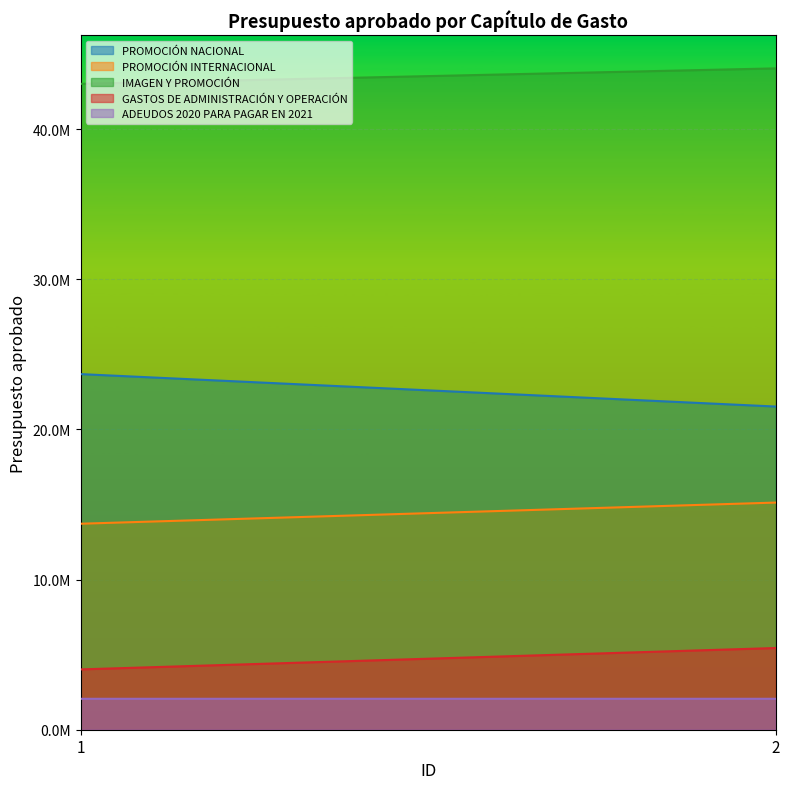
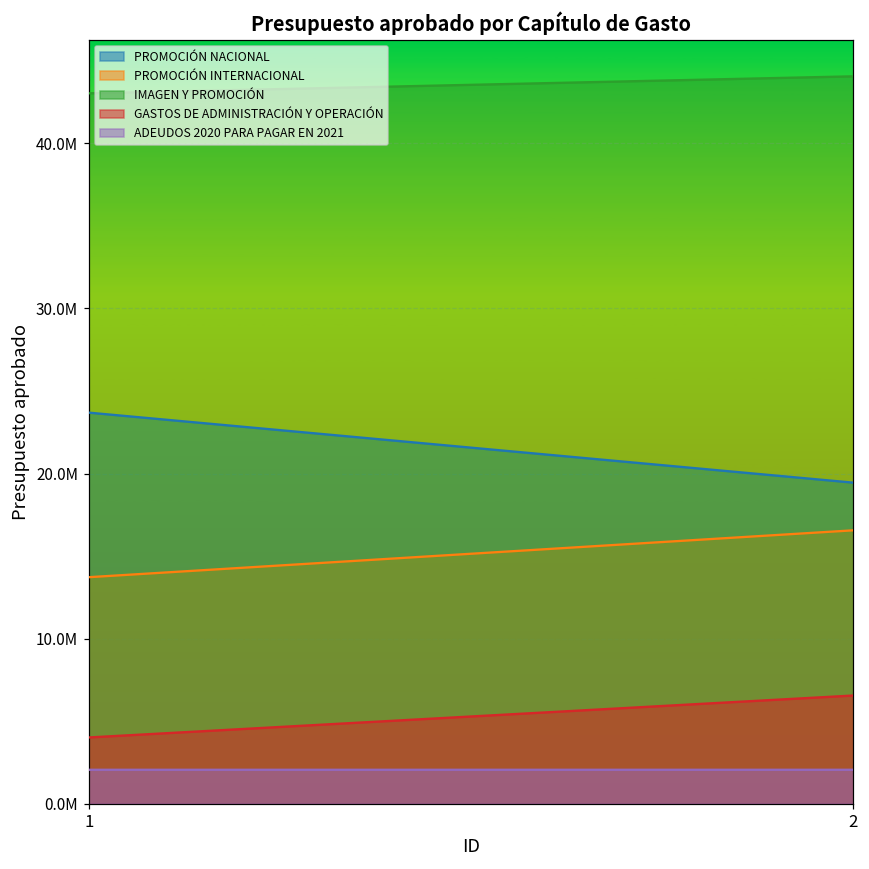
PROMOCIÓN NACIONAL, 2: 21500000 -> 19400000
PROMOCIÓN INTERNACIONAL, 2: 15100000 -> 16600000
GASTOS DE ADMINISTRACIÓN Y OPERACIÓN, 2: 5400000 -> 6600000
